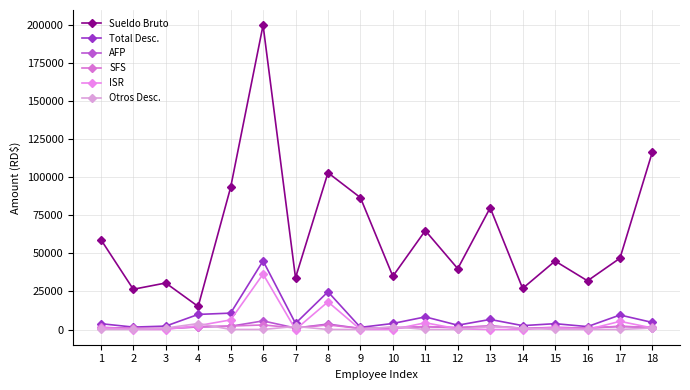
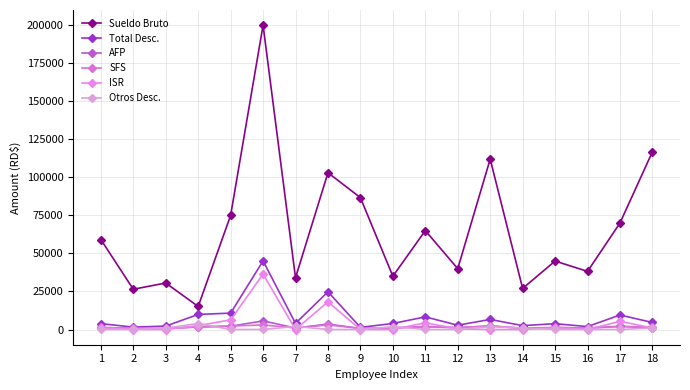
Sueldo Bruto, 5: 93000 -> 75000
Sueldo Bruto, 13: 80000 -> 112000
Sueldo Bruto, 16: 32000 -> 38000
Sueldo Bruto, 17: 47000 -> 70000
